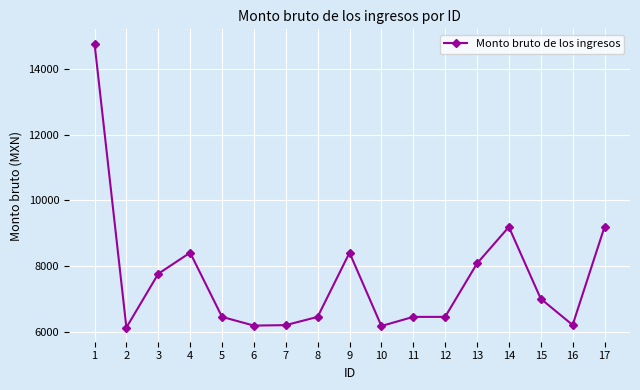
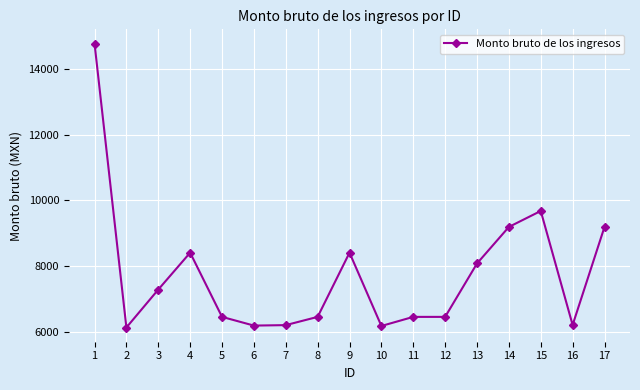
3: 7800 -> 7300
15: 7000 -> 9700
